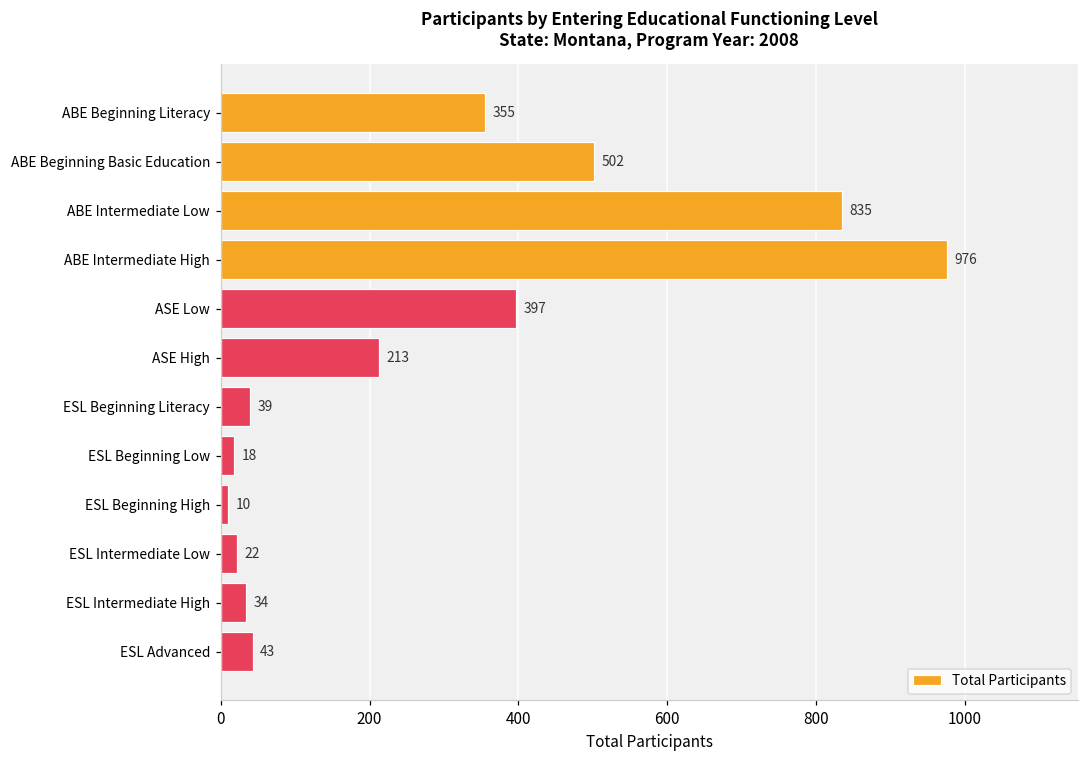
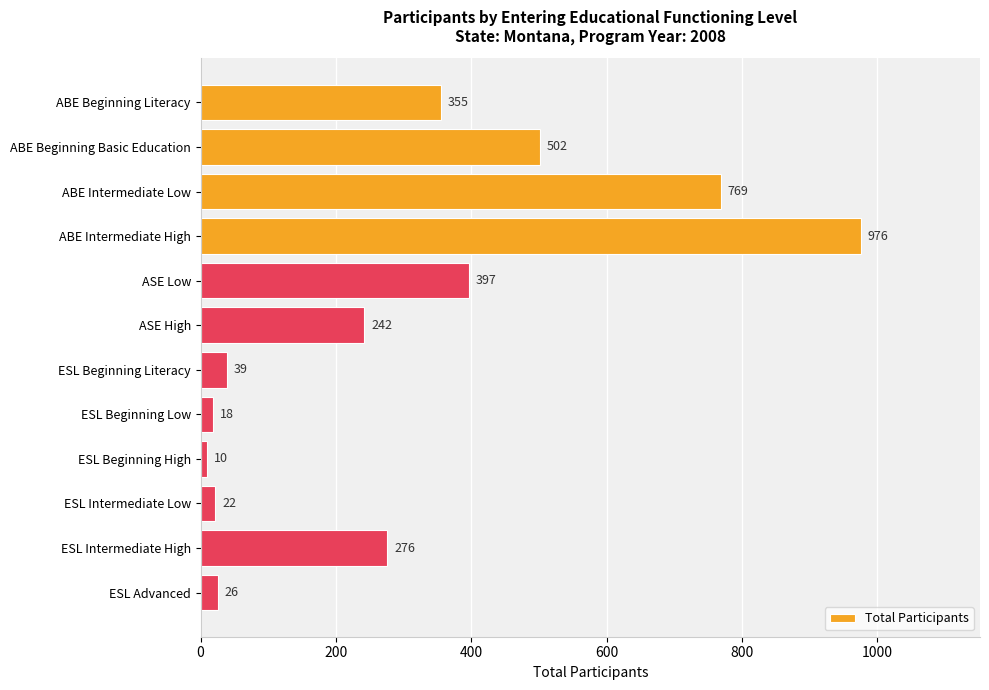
ABE Intermediate Low: 835 -> 769
ASE High: 213 -> 242
ESL Intermediate High: 34 -> 276
ESL Advanced: 43 -> 26
